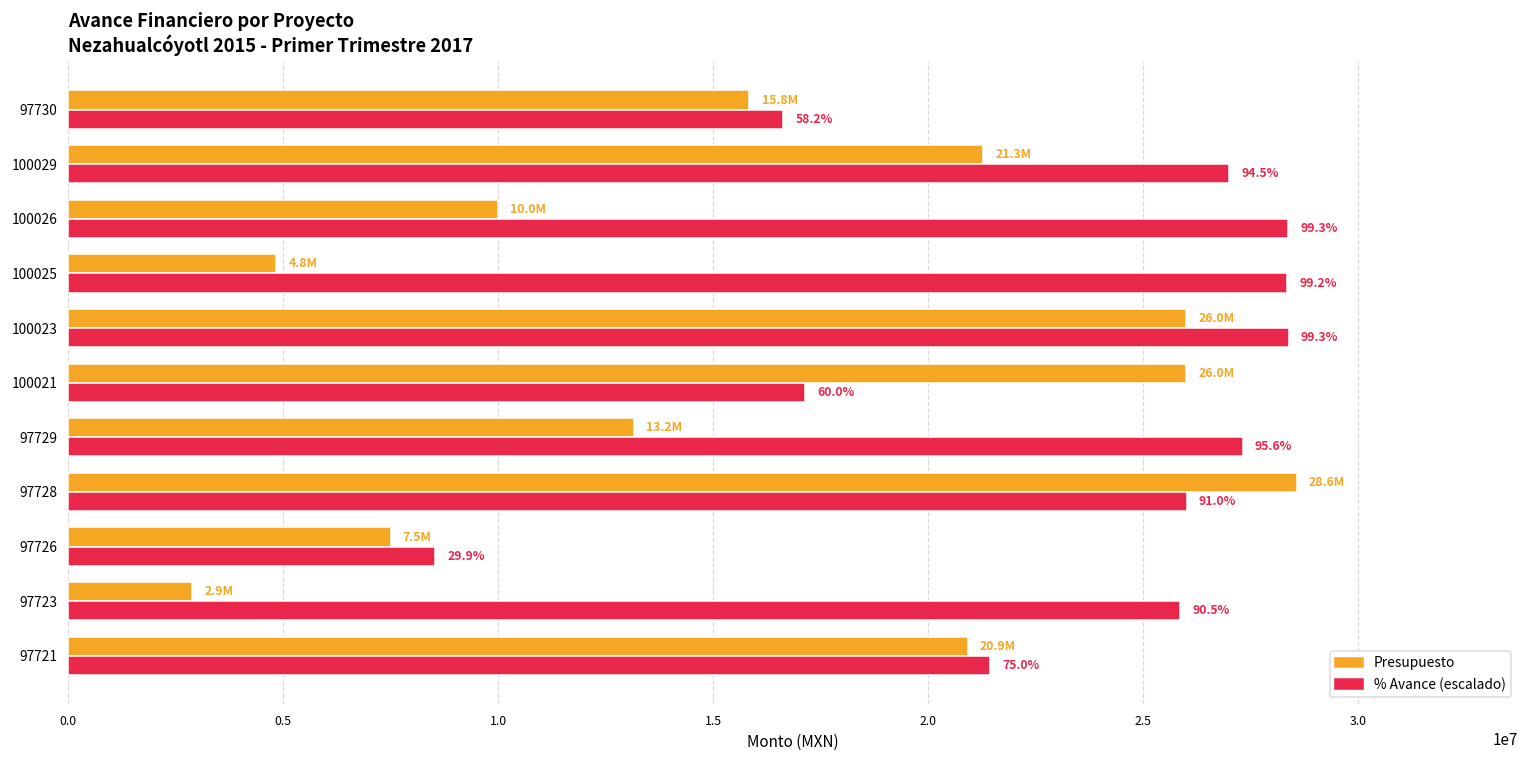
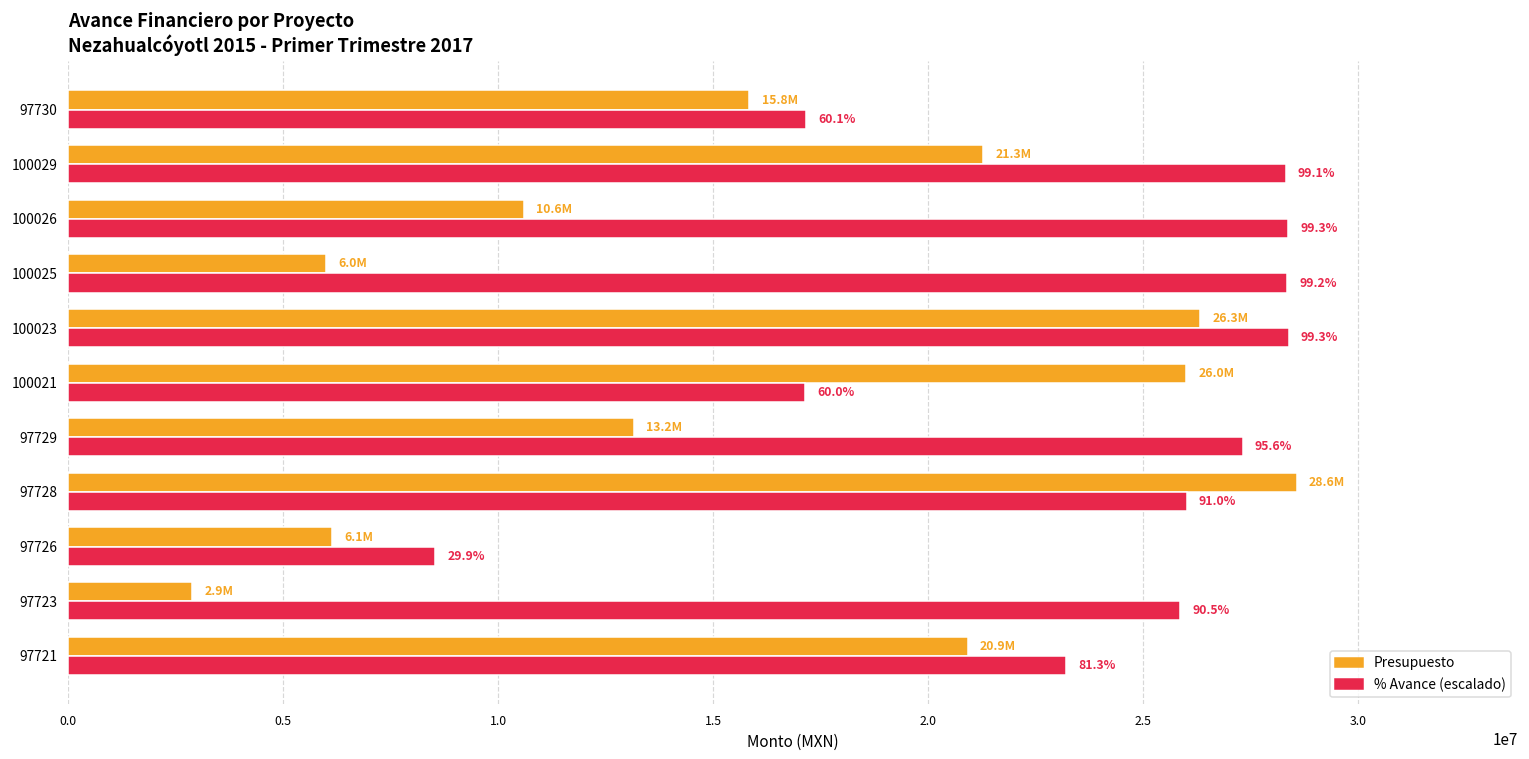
% Avance (escalado), 97730: 58.2% -> 60.1%
% Avance (escalado), 100029: 94.5% -> 99.1%
Presupuesto, 100026: 10.0M -> 10.6M
Presupuesto, 100025: 4.8M -> 6.0M
Presupuesto, 100023: 26.0M -> 26.3M
Presupuesto, 97726: 7.5M -> 6.1M
% Avance (escalado), 97721: 75.0% -> 81.3%
